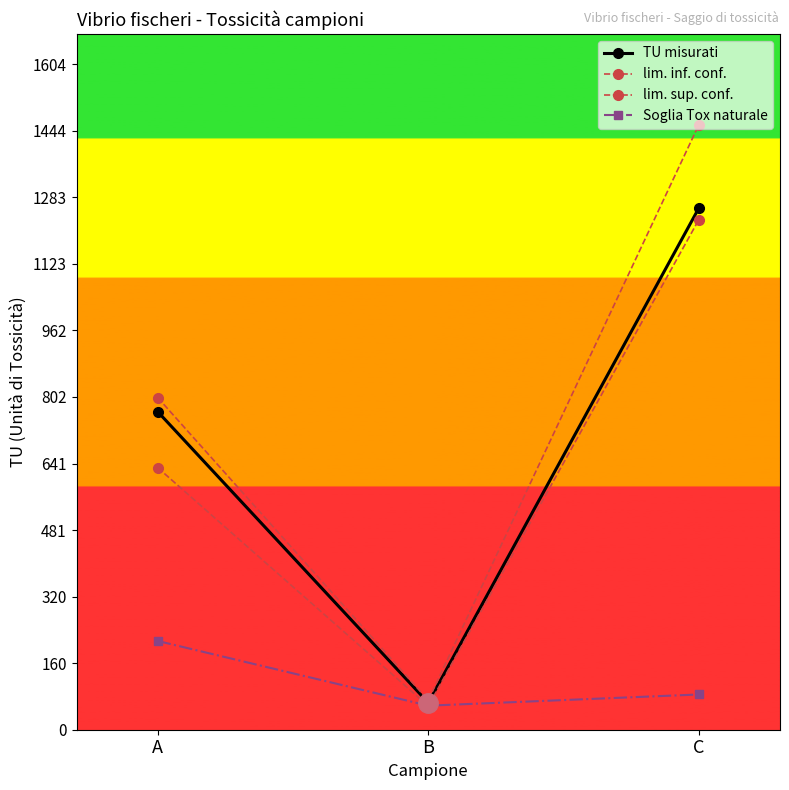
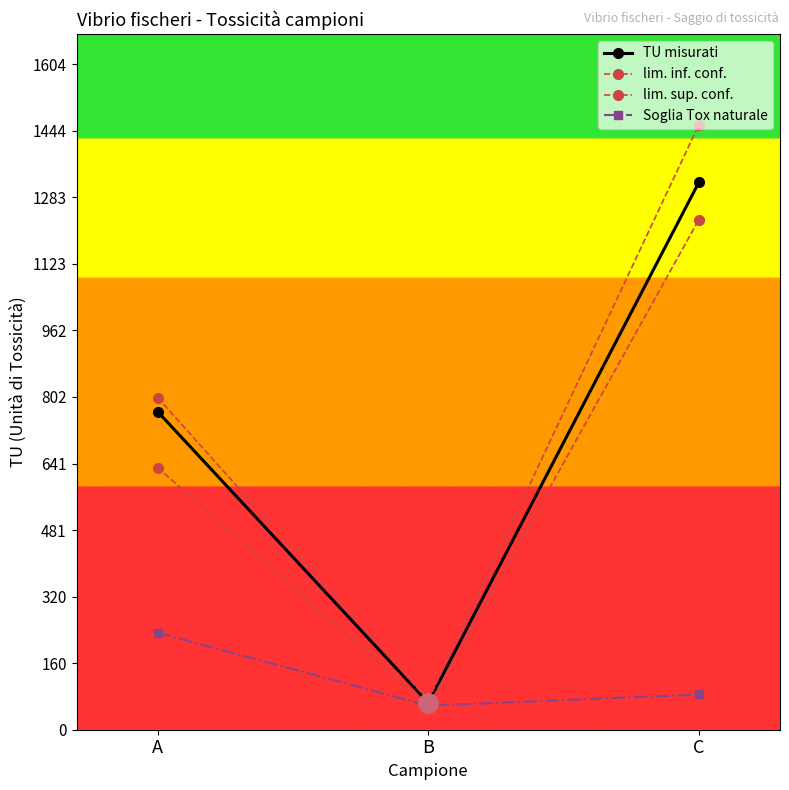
Soglia Tox naturale, A: 210 -> 230
TU misurati, C: 1260 -> 1320
